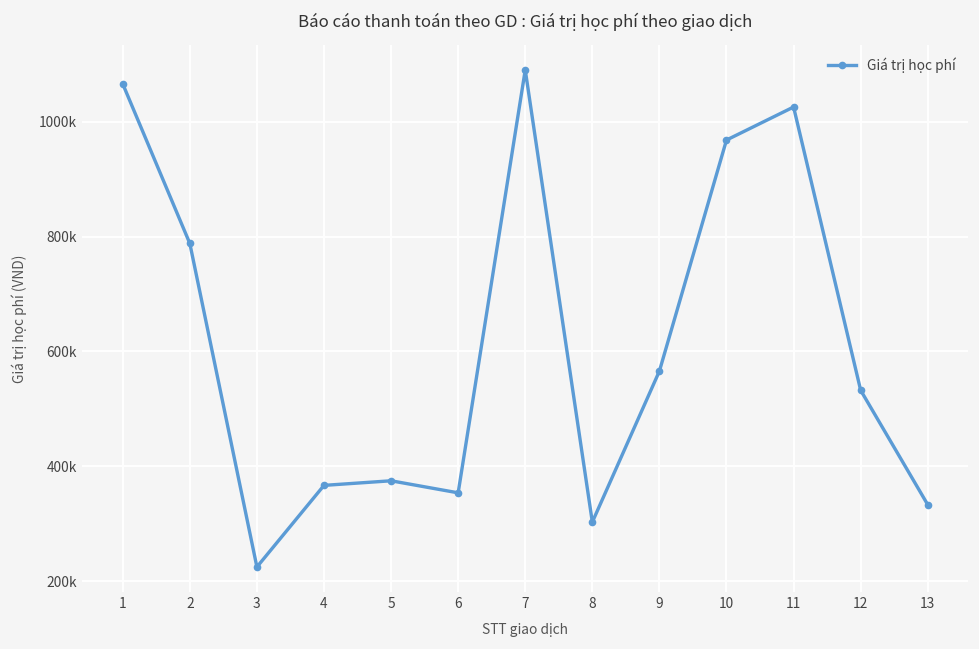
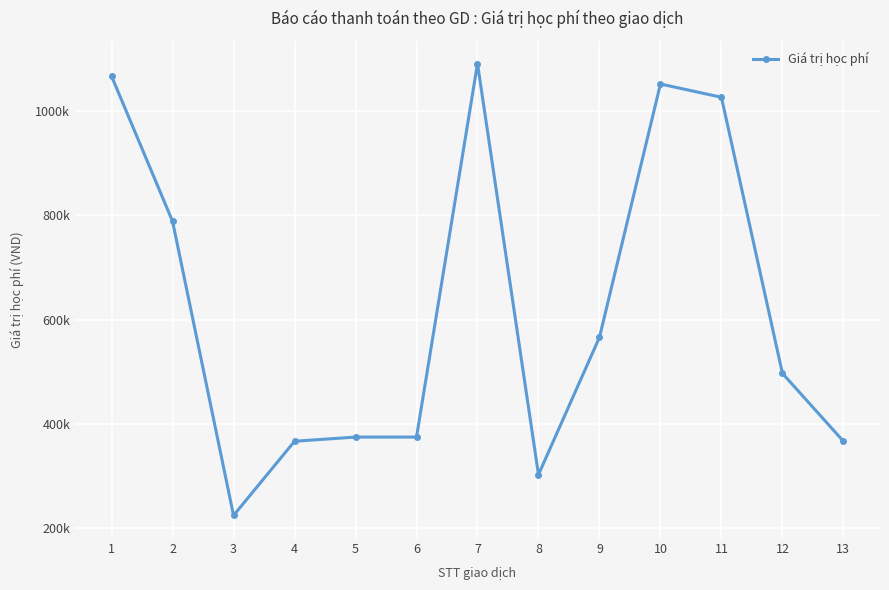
6: 350000 -> 380000
10: 970000 -> 1050000
12: 530000 -> 500000
13: 330000 -> 370000
